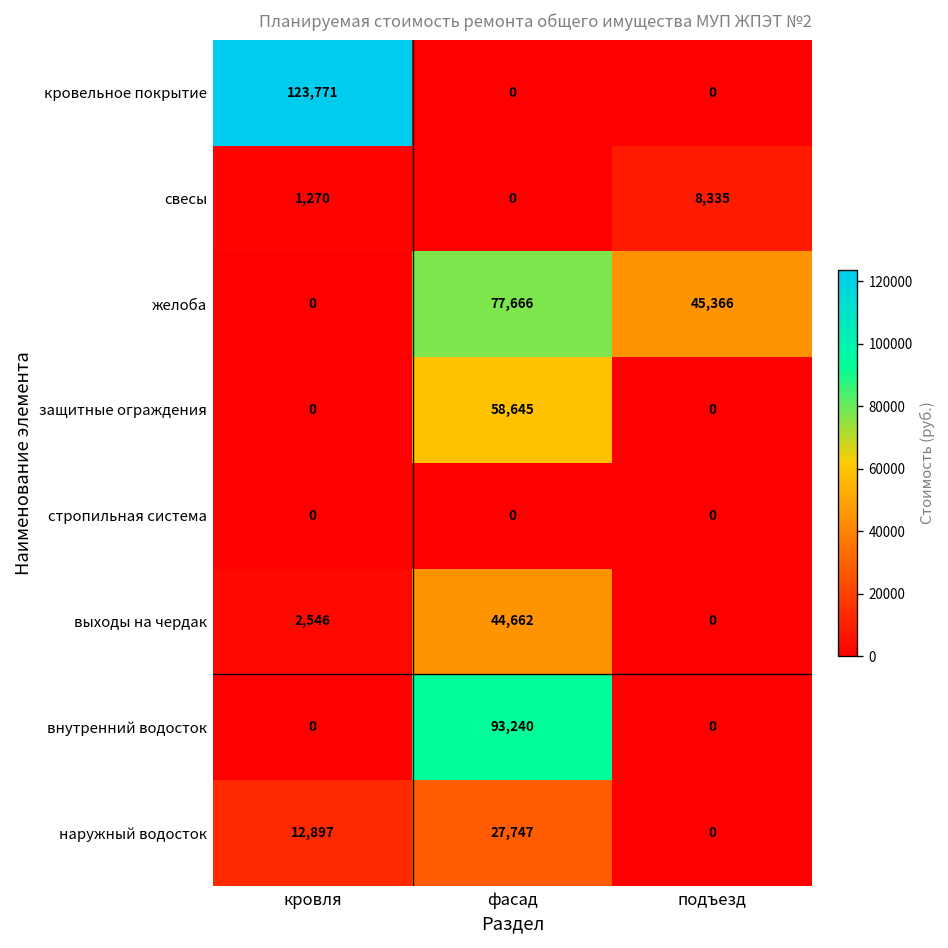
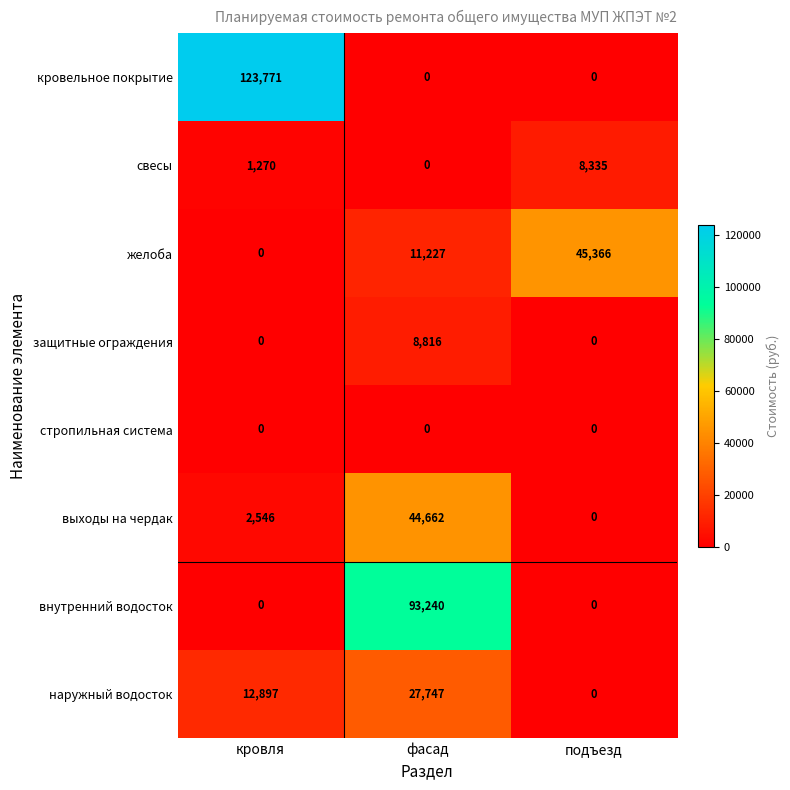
желоба, фасад: 77,666 -> 11,227
защитные ограждения, фасад: 58,645 -> 8,816
